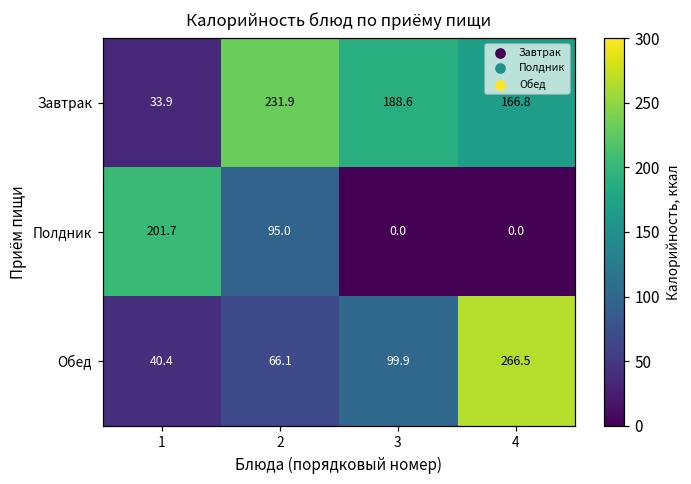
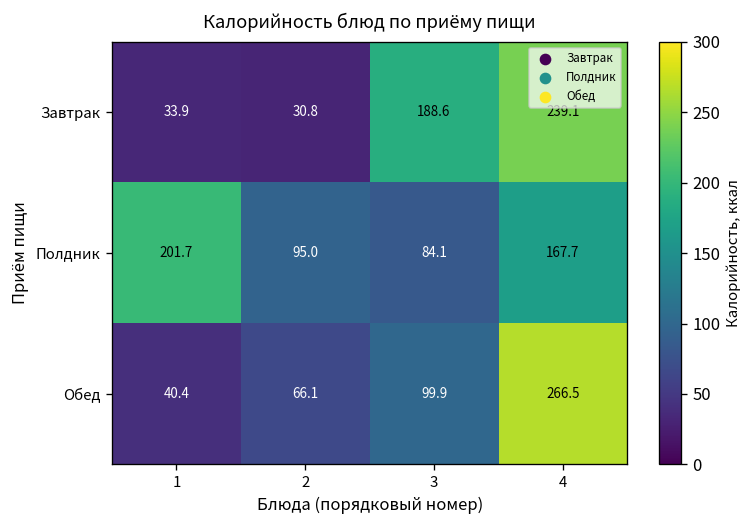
Завтрак, 2: 231.9 -> 30.8
Завтрак, 4: 166.8 -> 239.1
Полдник, 3: 0.0 -> 84.1
Полдник, 4: 0.0 -> 167.7
